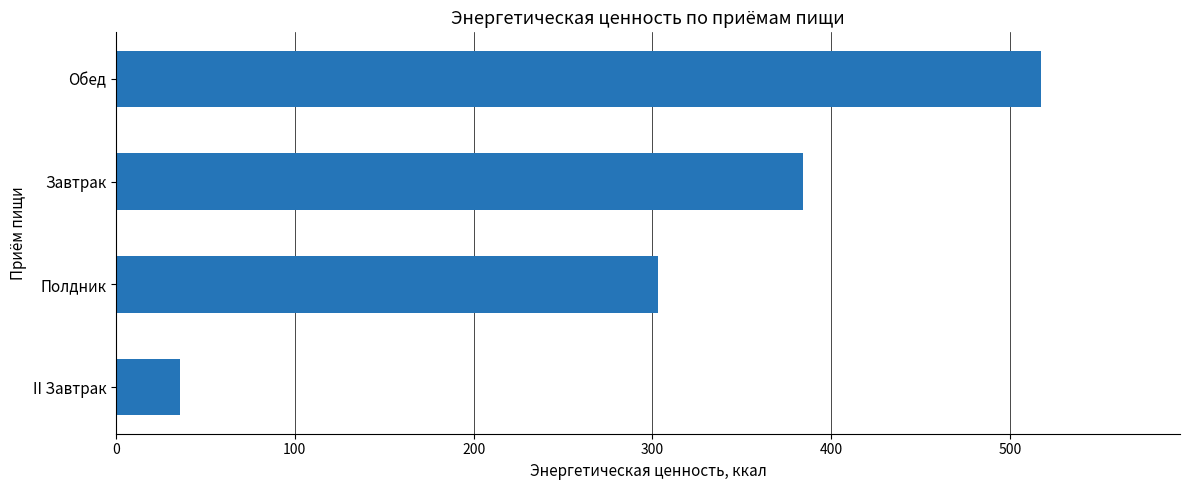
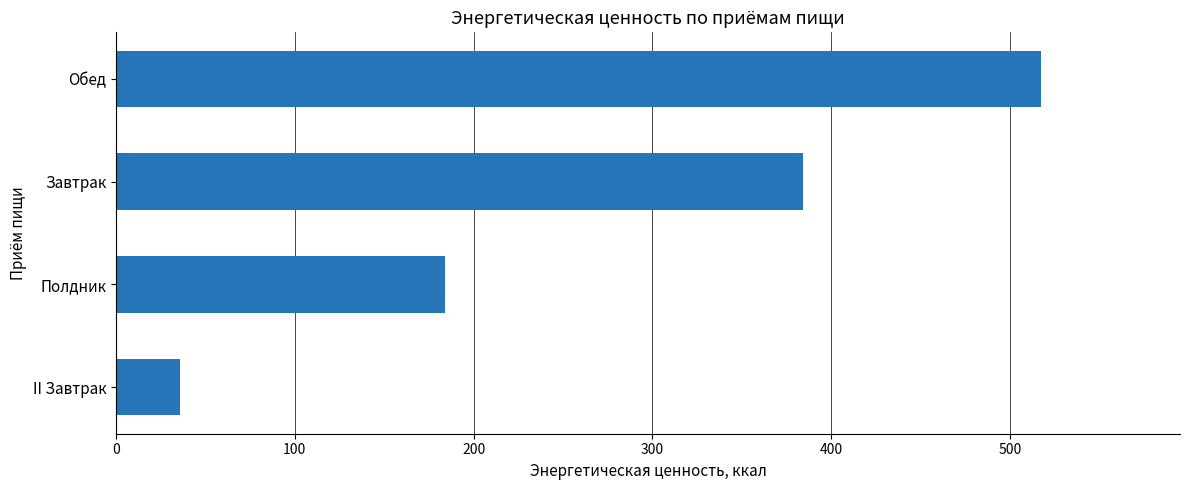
Полдник: 303 -> 184
